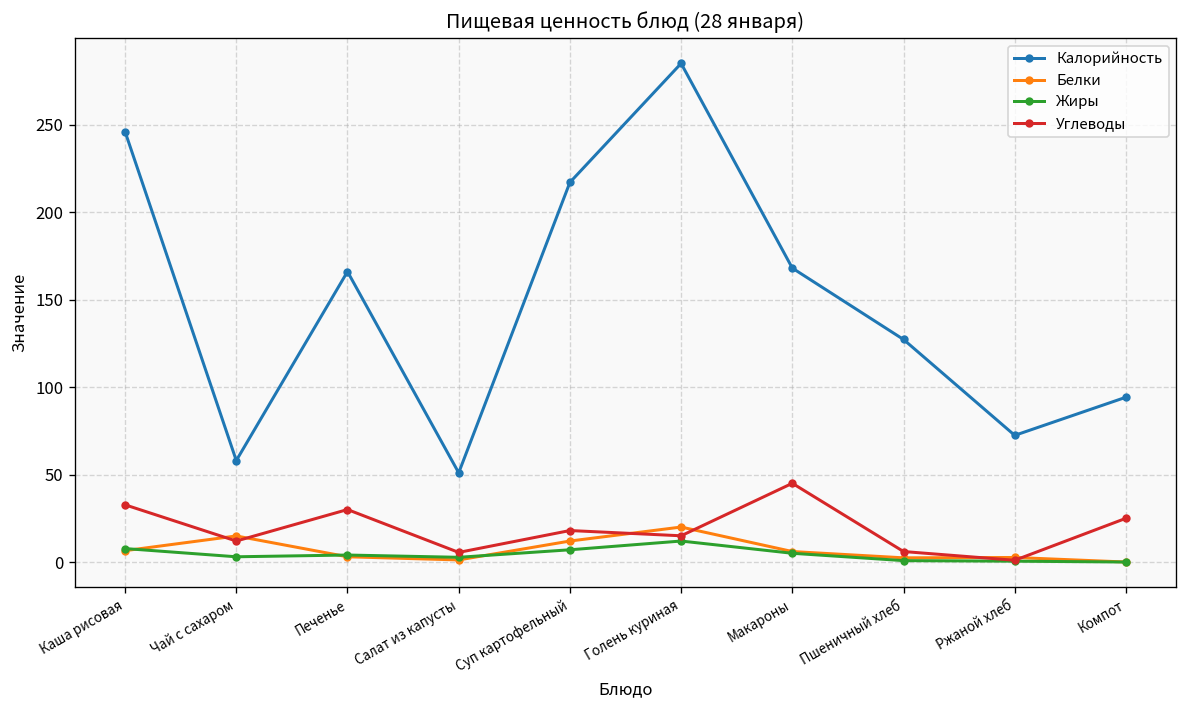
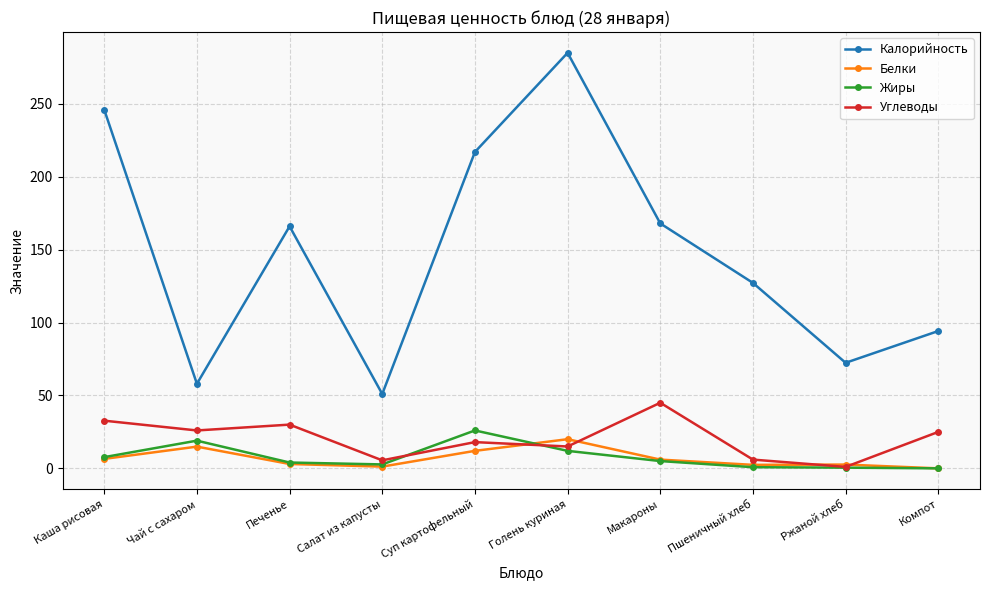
Жиры, Чай с сахаром: 3 -> 19
Углеводы, Чай с сахаром: 12 -> 26
Жиры, Суп картофельный: 7 -> 26
